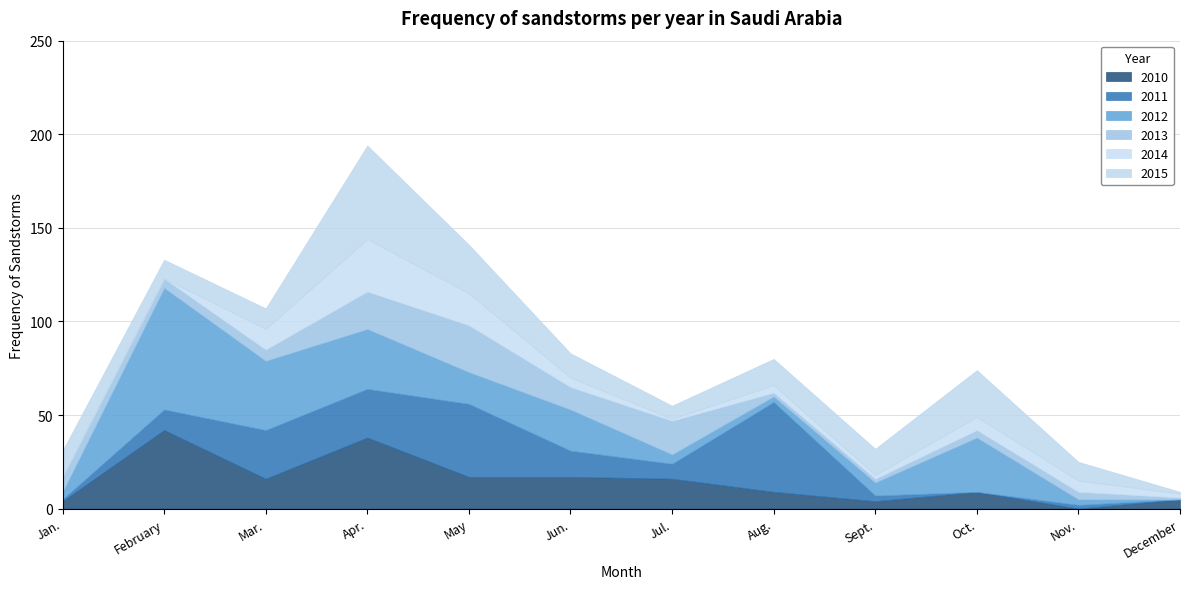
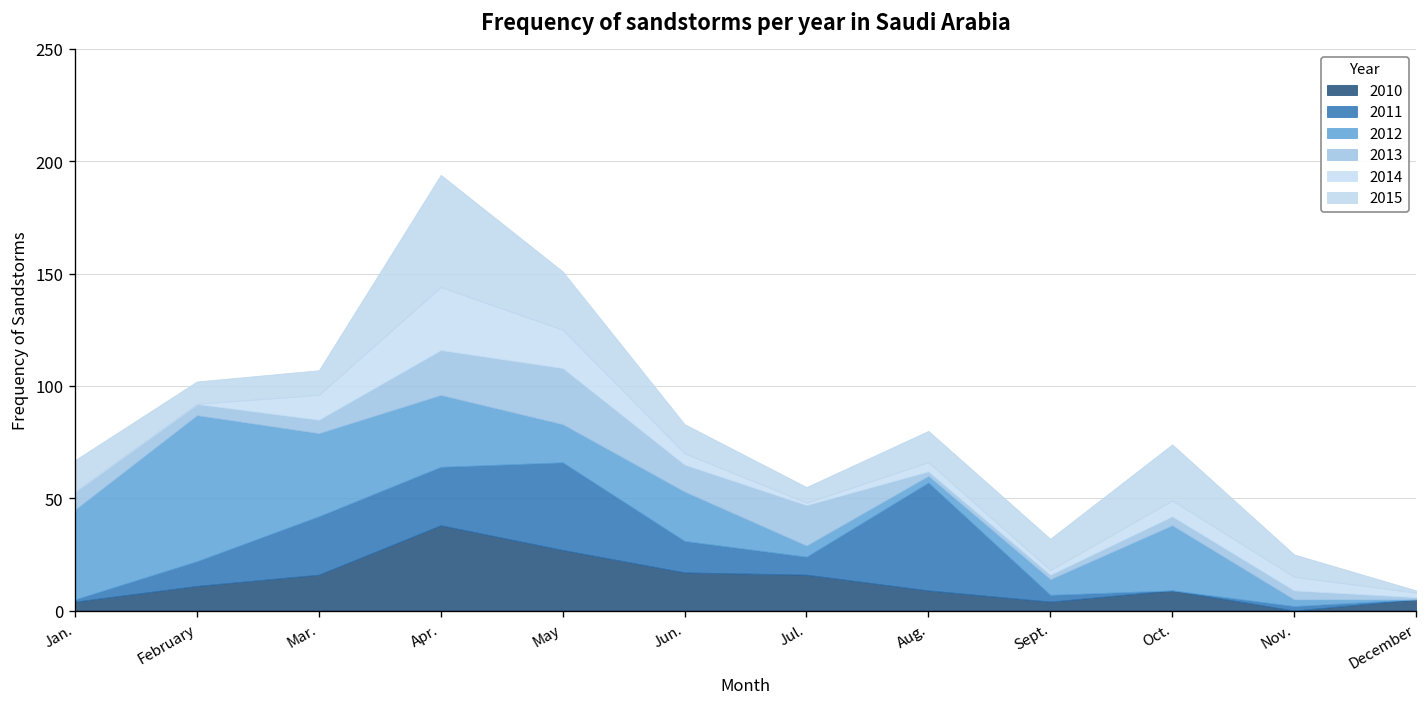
2012, Jan.: 4 -> 40
2010, February: 42 -> 11
2010, May: 17 -> 27
